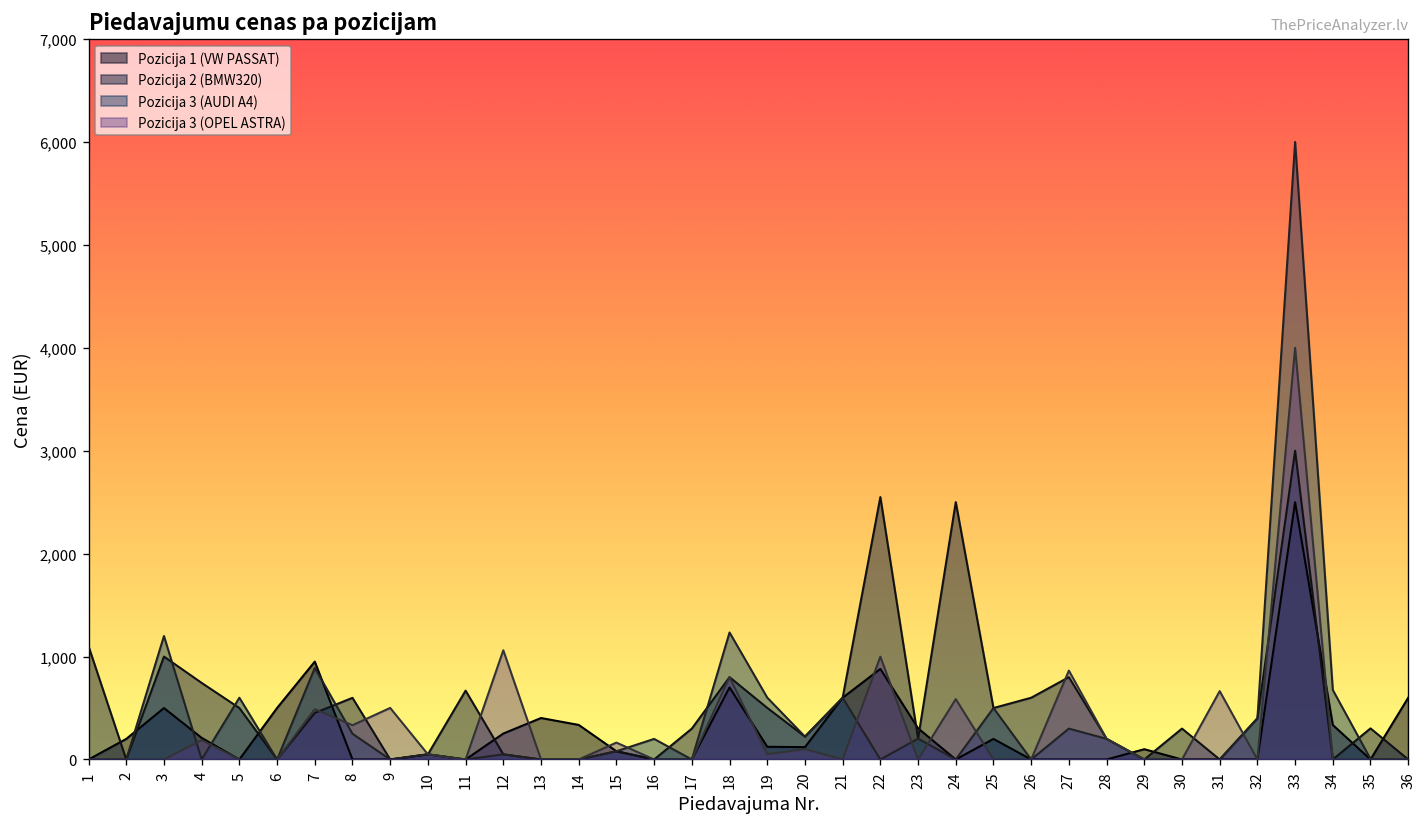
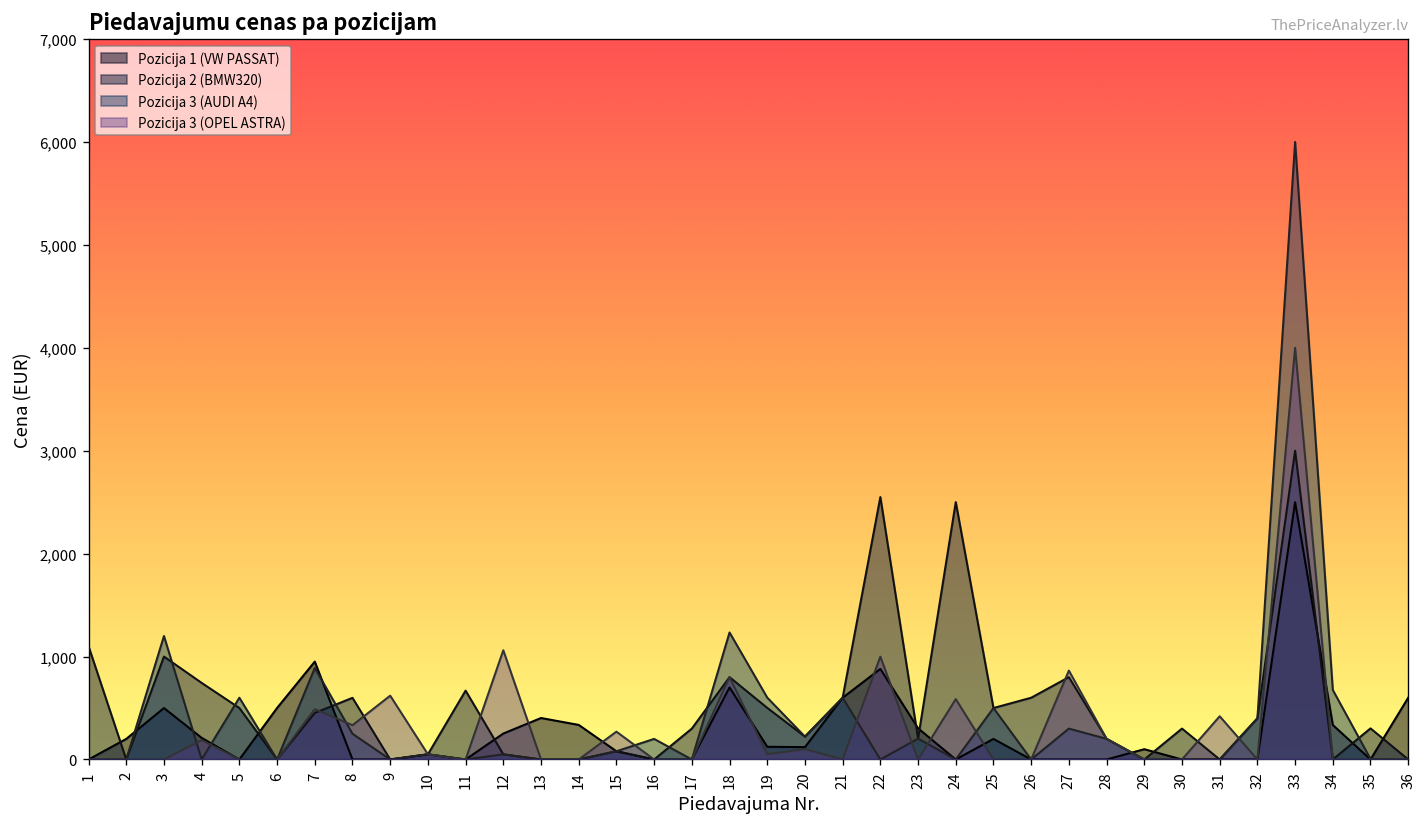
Pozicija 3 (OPEL ASTRA), 9: 500 -> 600
Pozicija 3 (OPEL ASTRA), 15: 200 -> 300
Pozicija 3 (OPEL ASTRA), 31: 700 -> 400
